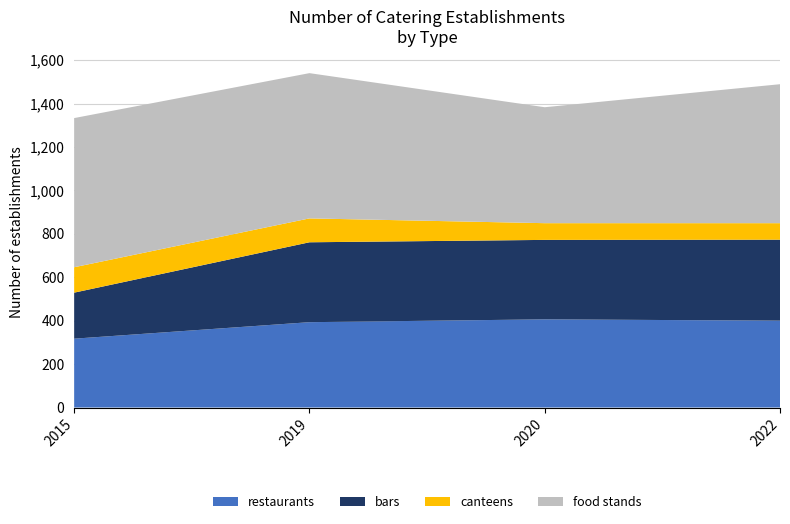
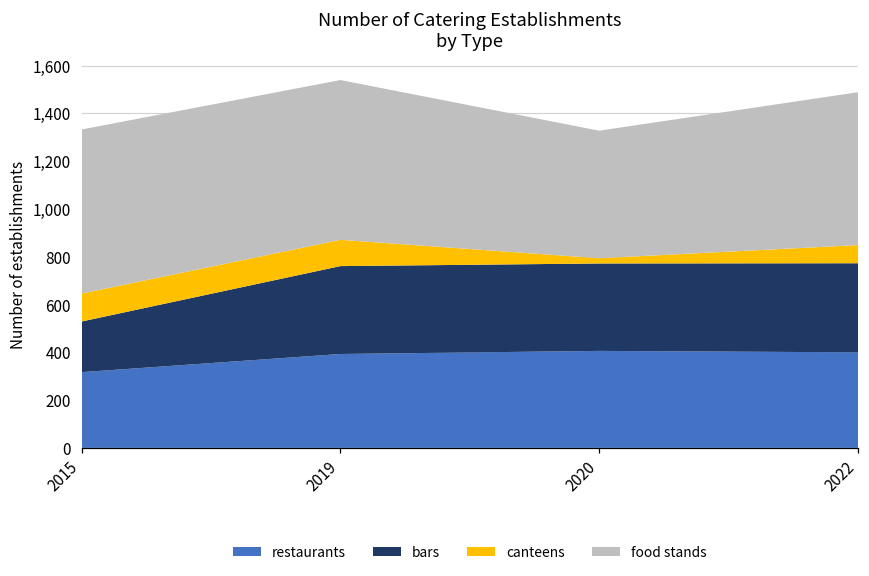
canteens, 2020: 80 -> 20
